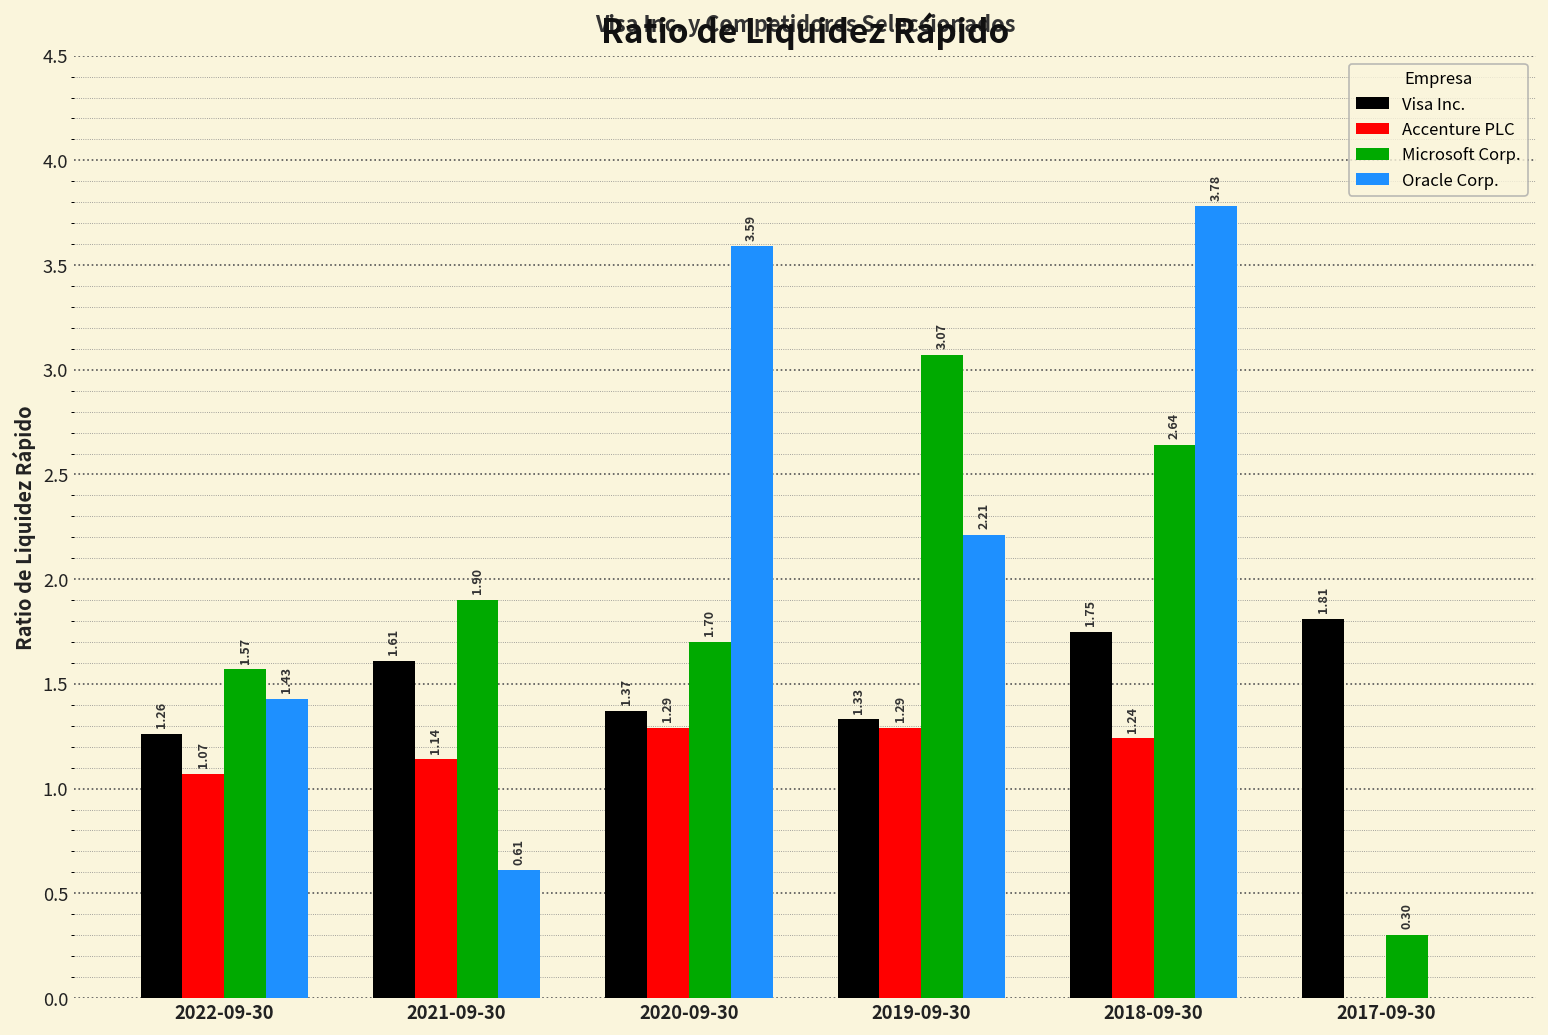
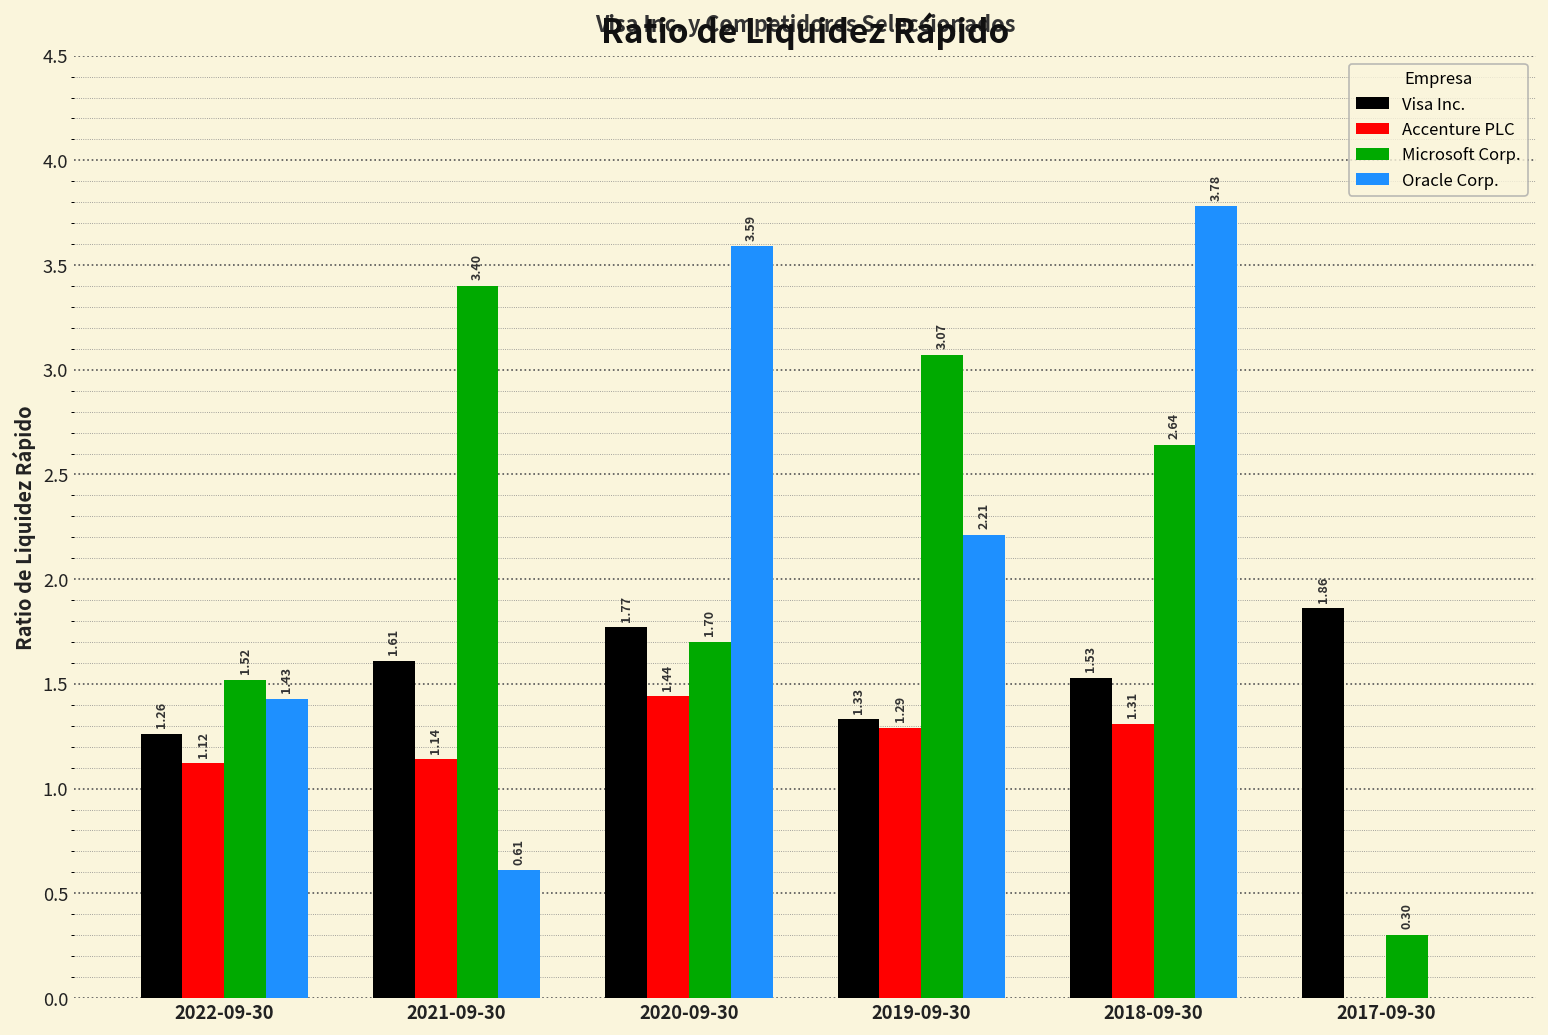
Accenture PLC, 2022-09-30: 1.07 -> 1.12
Microsoft Corp., 2022-09-30: 1.57 -> 1.52
Microsoft Corp., 2021-09-30: 1.90 -> 3.40
Visa Inc., 2020-09-30: 1.37 -> 1.77
Accenture PLC, 2020-09-30: 1.29 -> 1.44
Visa Inc., 2018-09-30: 1.75 -> 1.53
Accenture PLC, 2018-09-30: 1.24 -> 1.31
Visa Inc., 2017-09-30: 1.81 -> 1.86
